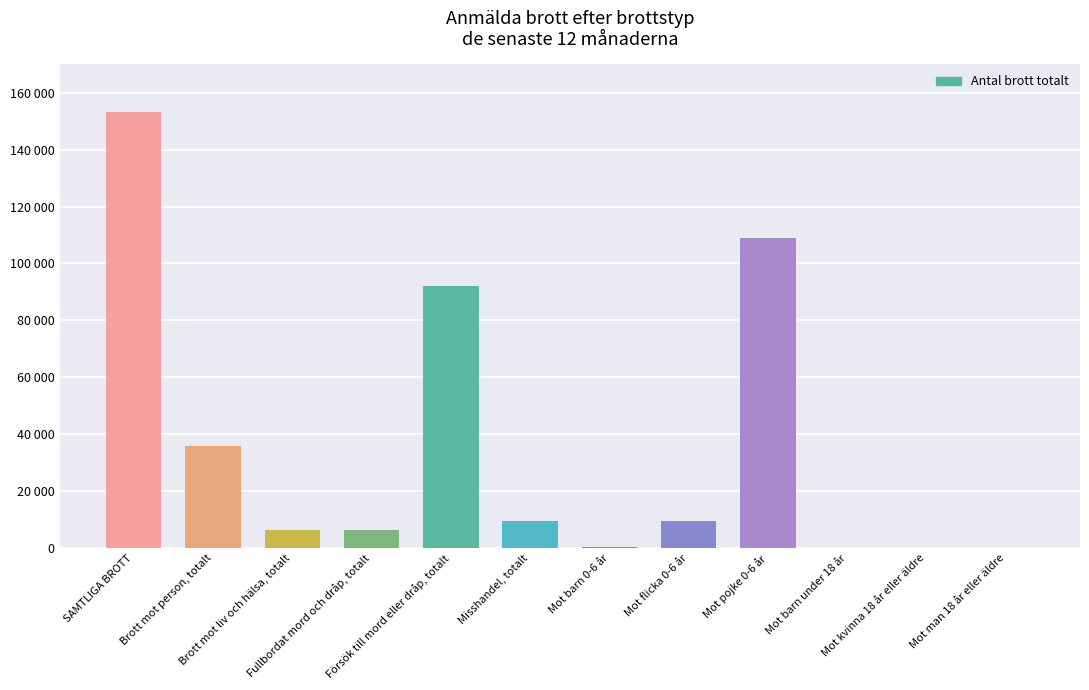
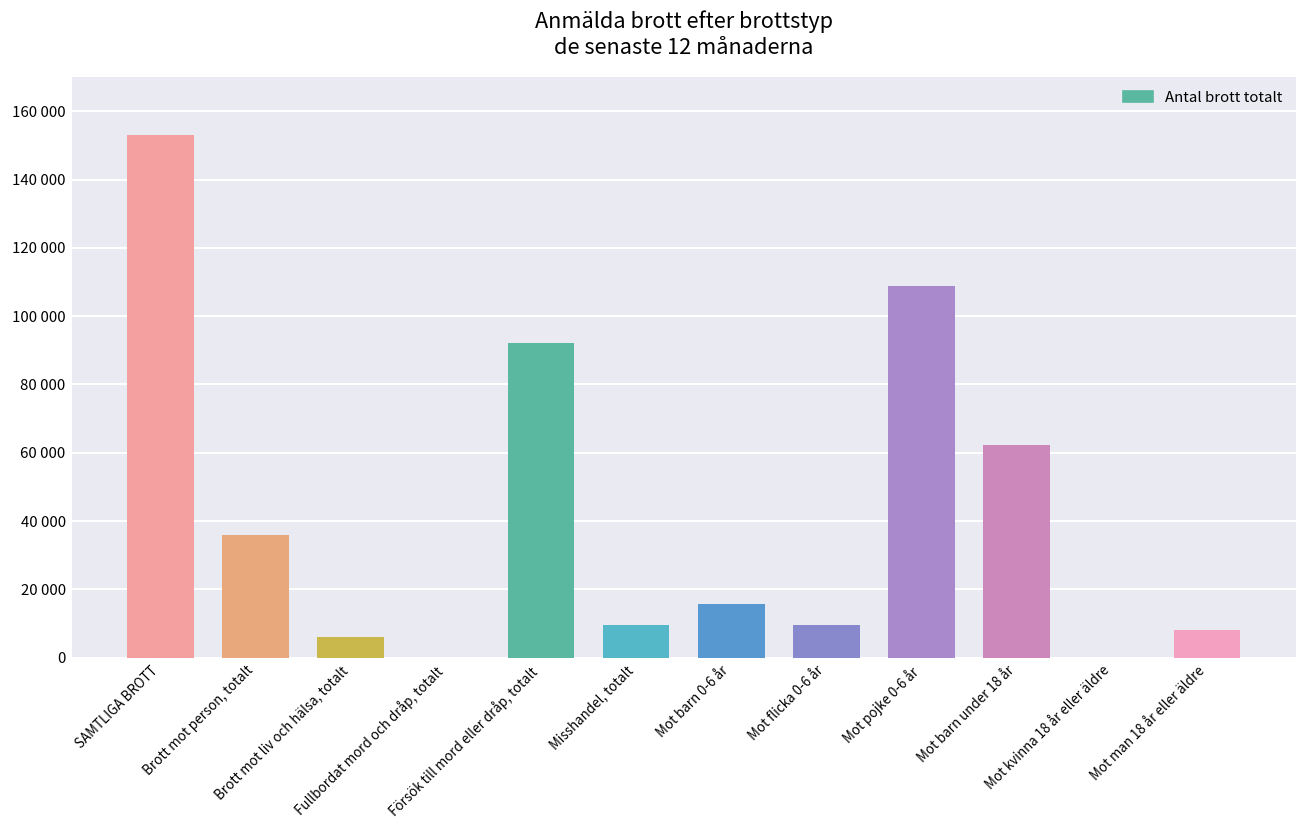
Fullbordat mord och dråp, totalt: 6000 -> 0
Mot barn 0-6 år: 0 -> 16000
Mot barn under 18 år: 0 -> 62000
Mot man 18 år eller äldre: 0 -> 8000
